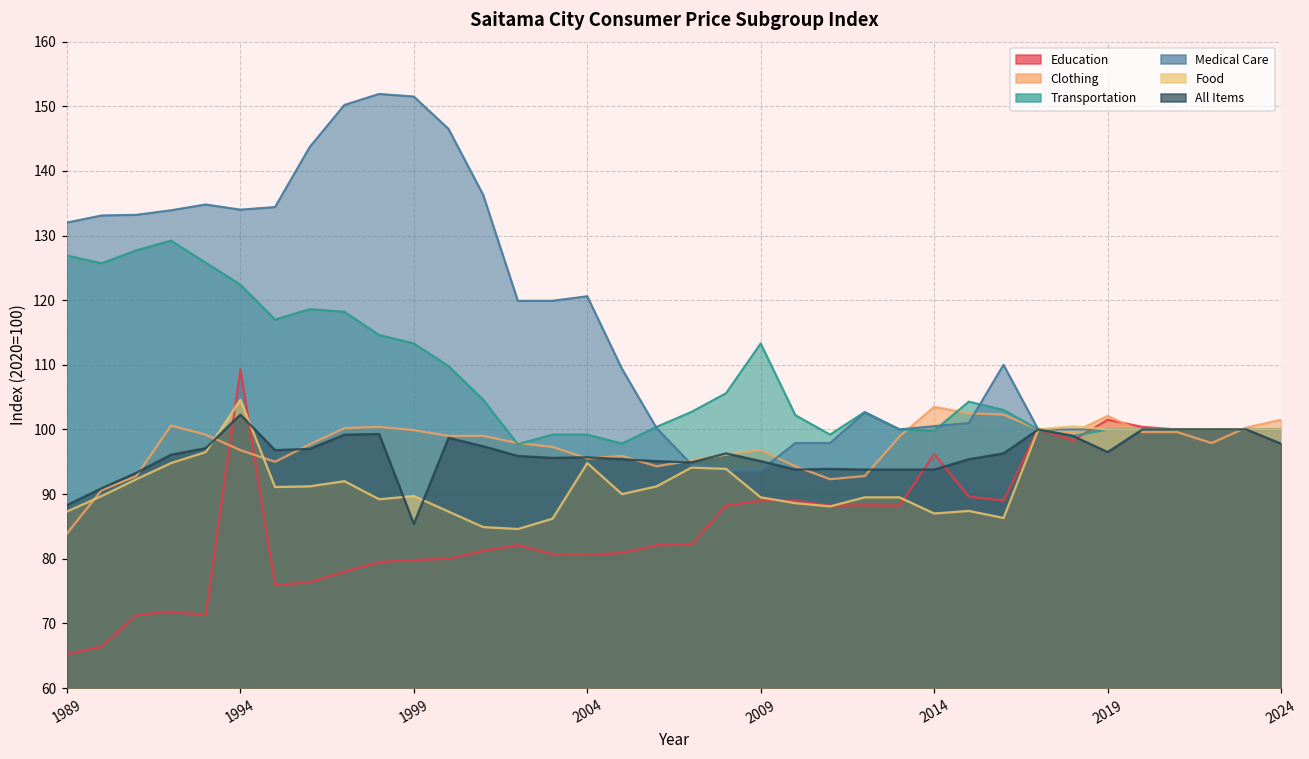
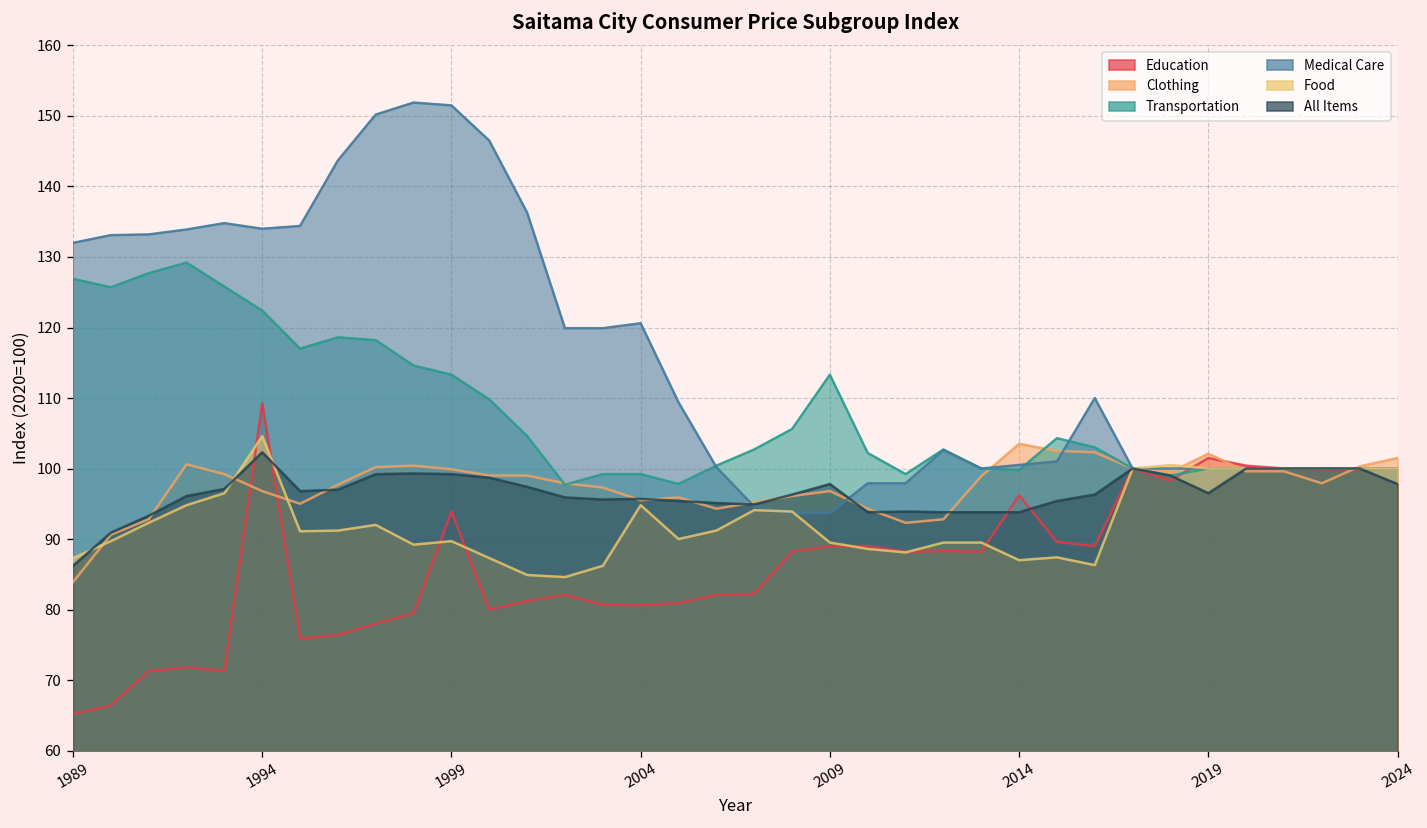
All Items, 1989: 88 -> 86
Education, 1999: 80 -> 94
All Items, 1999: 85 -> 99
All Items, 2009: 95 -> 98
